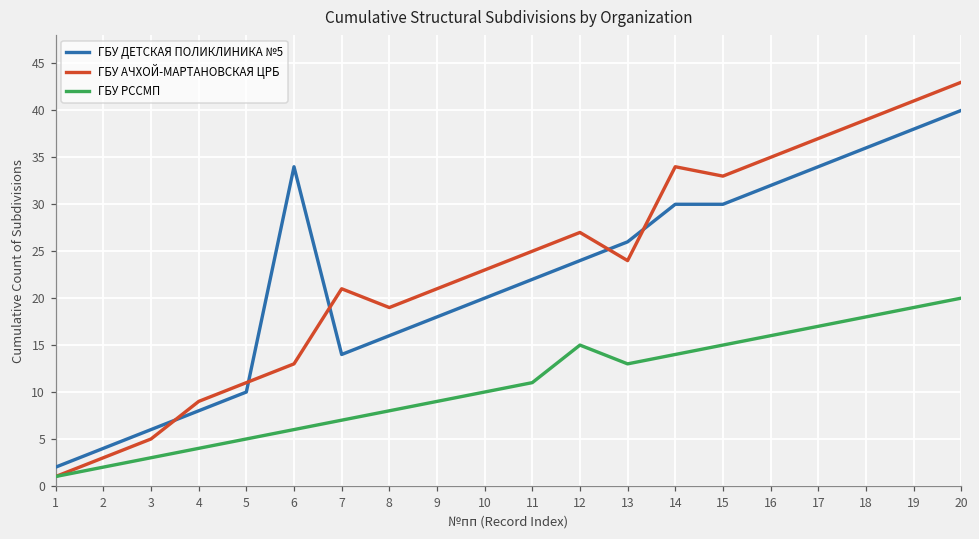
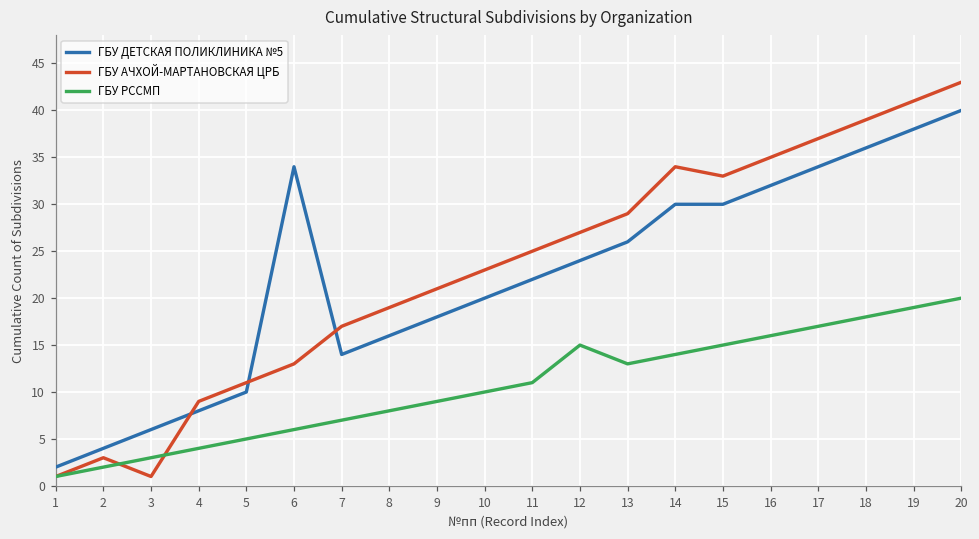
ГБУ АЧХОЙ-МАРТАНОВСКАЯ ЦРБ, 3: 5 -> 1
ГБУ АЧХОЙ-МАРТАНОВСКАЯ ЦРБ, 7: 21 -> 17
ГБУ АЧХОЙ-МАРТАНОВСКАЯ ЦРБ, 13: 24 -> 29
